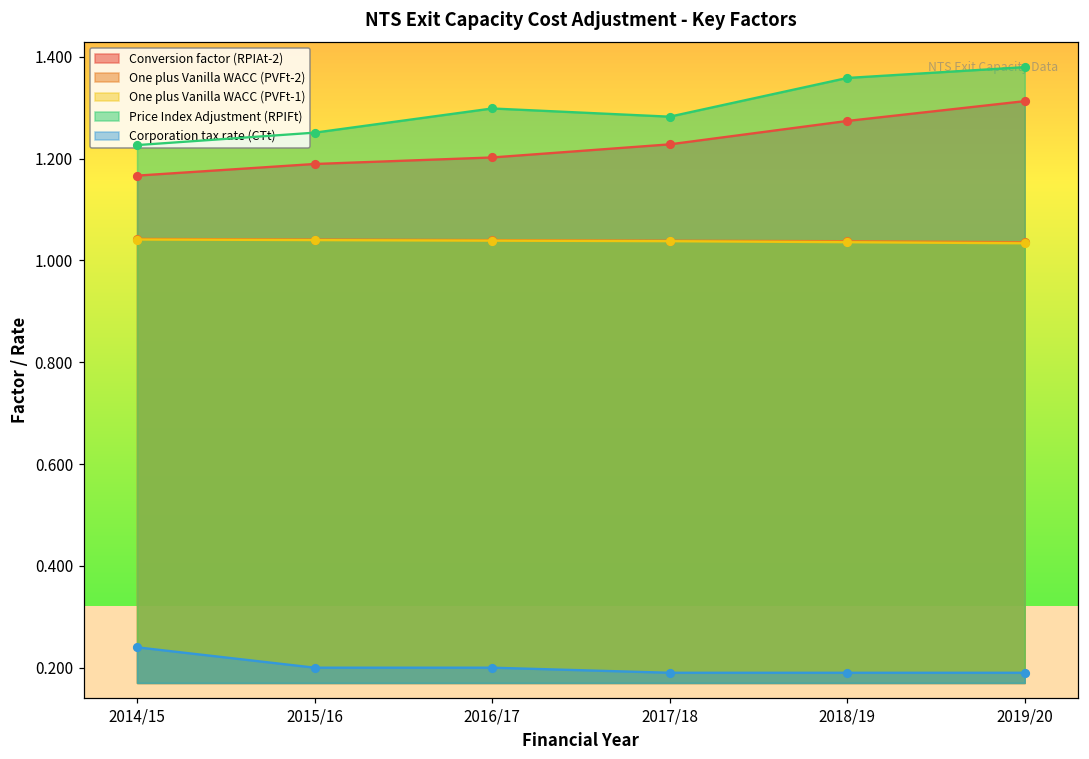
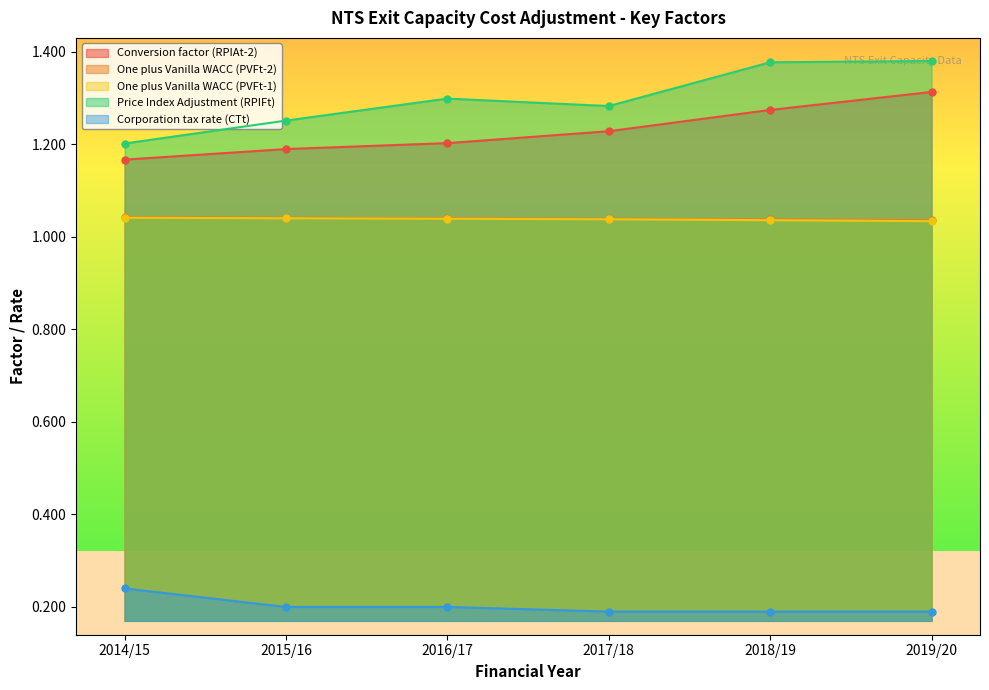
Price Index Adjustment (RPIFt), 2014/15: 1.23 -> 1.20
Price Index Adjustment (RPIFt), 2018/19: 1.36 -> 1.38
